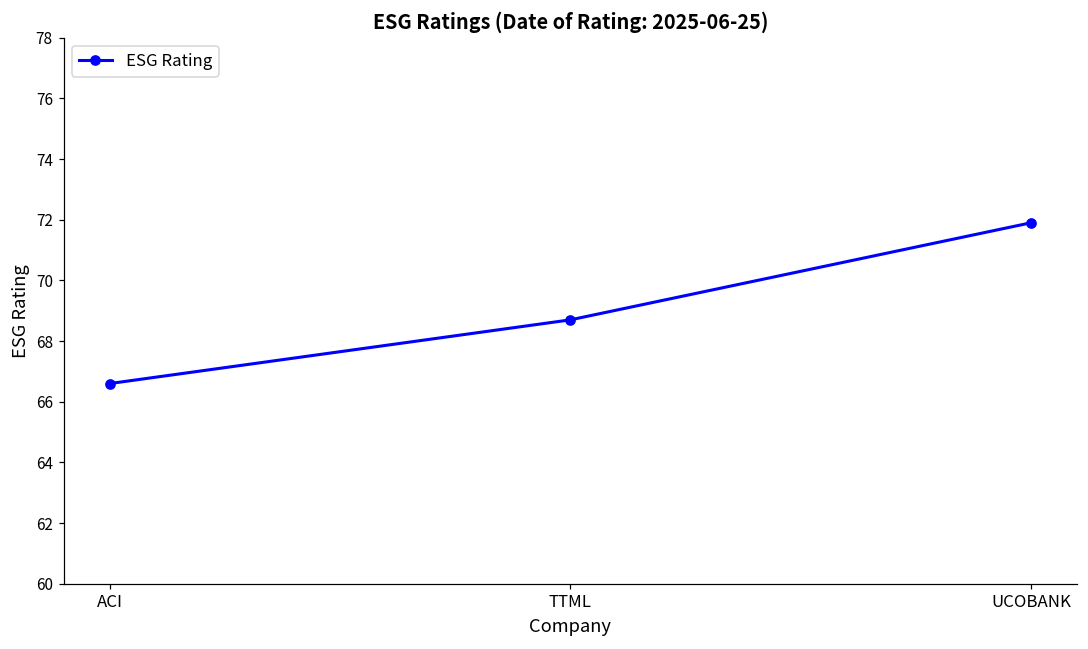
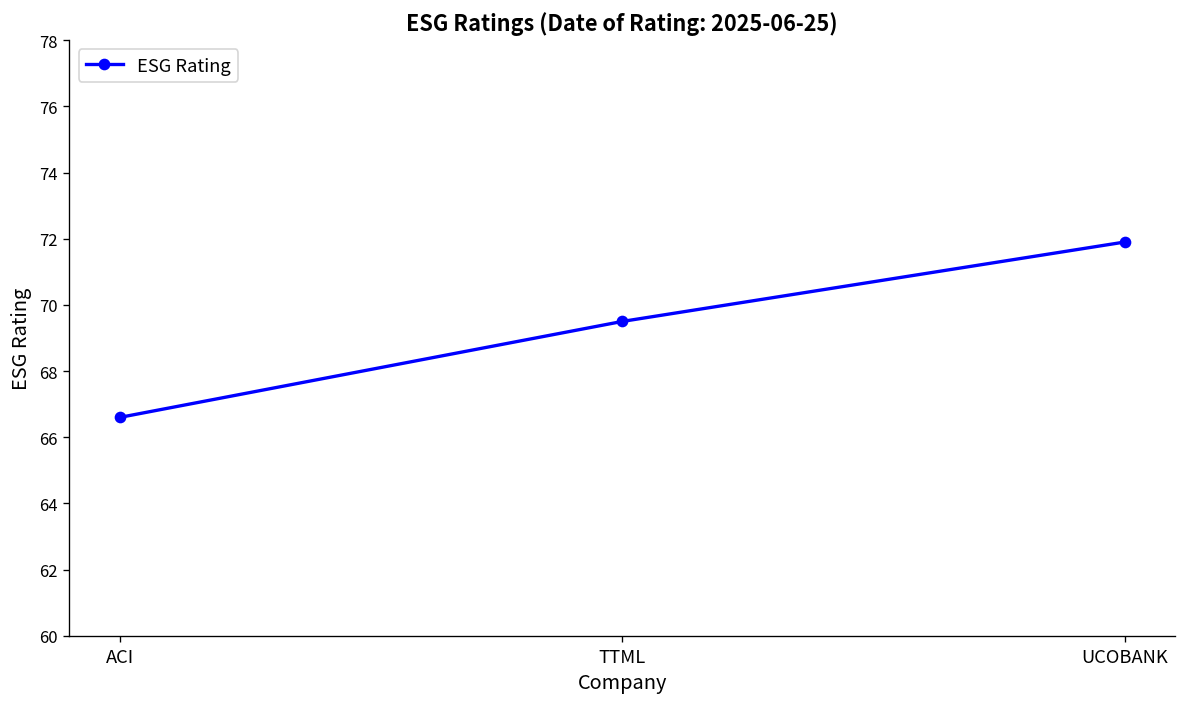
TTML: 68.7 -> 69.5
